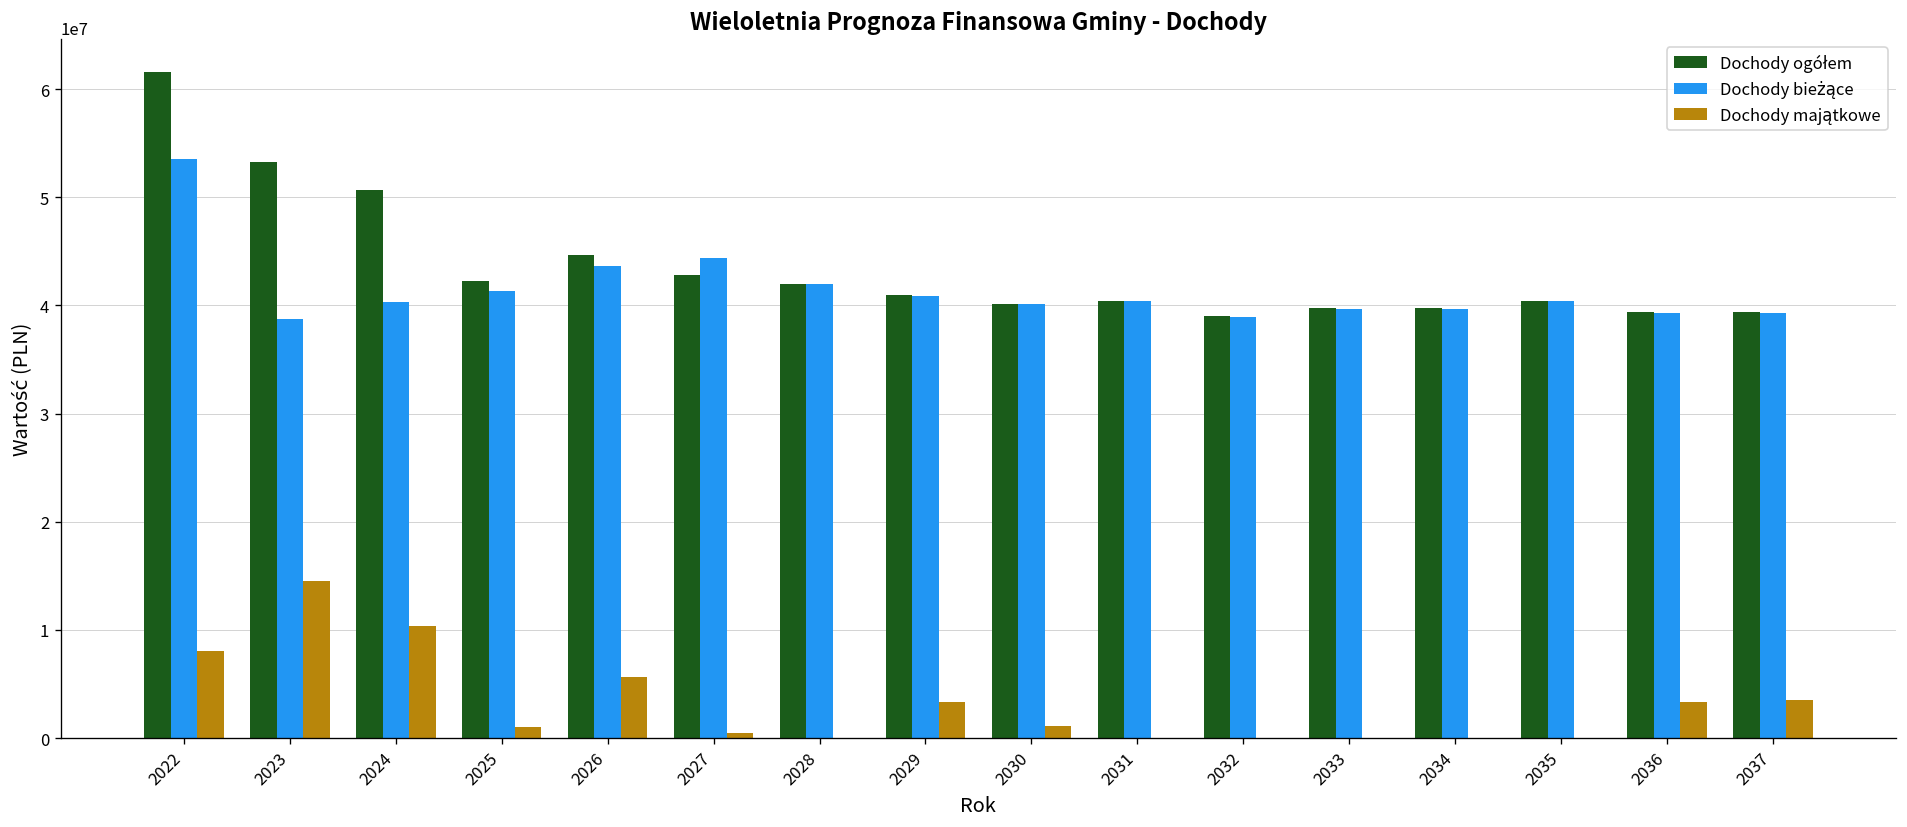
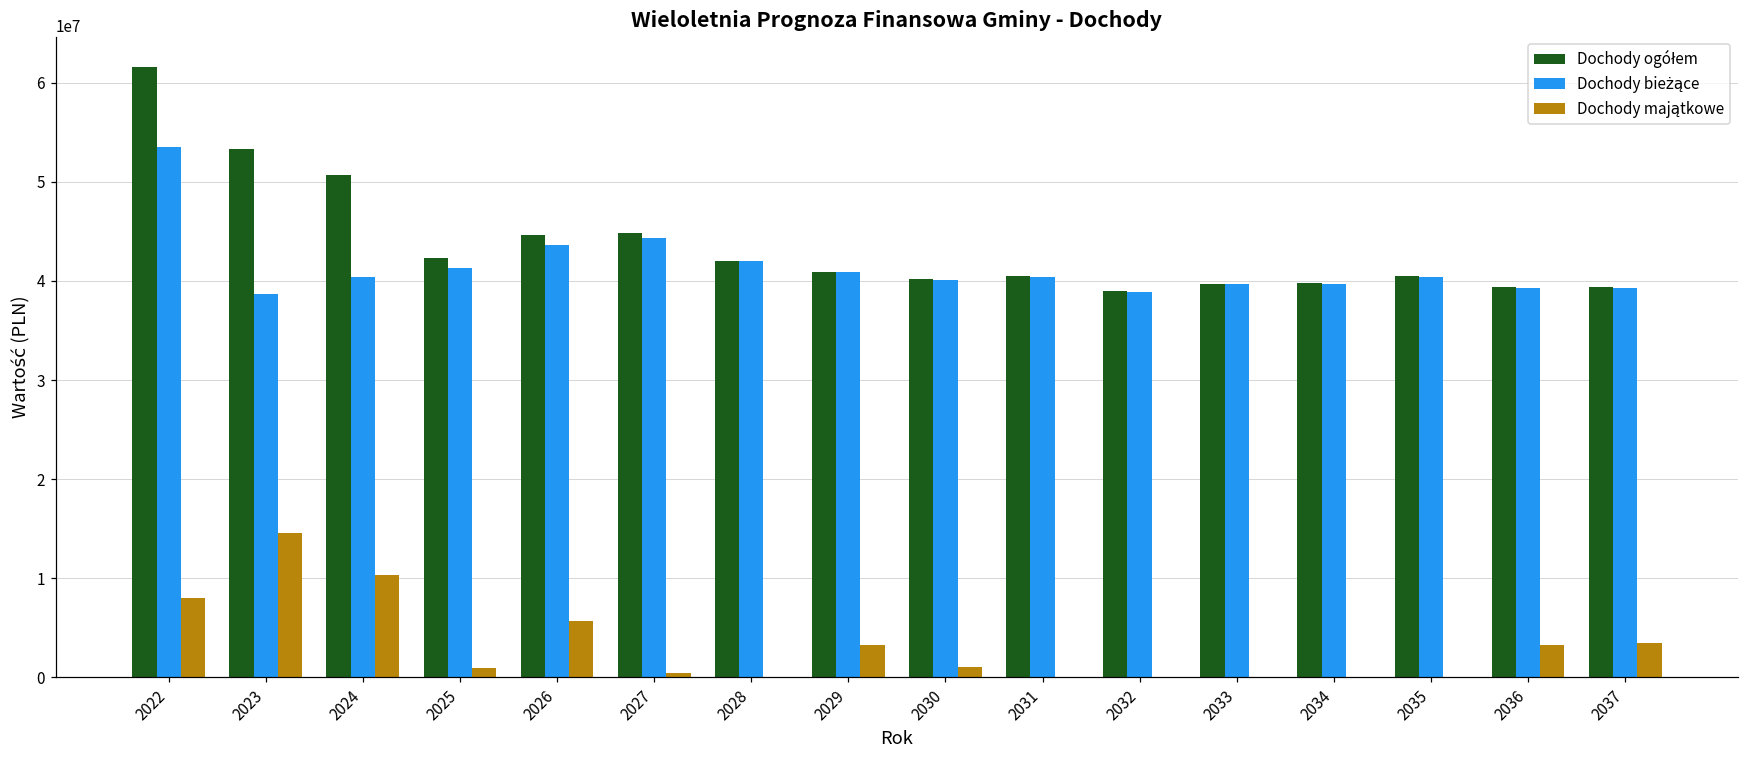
Dochody ogółem, 2027: 43000000 -> 45000000
